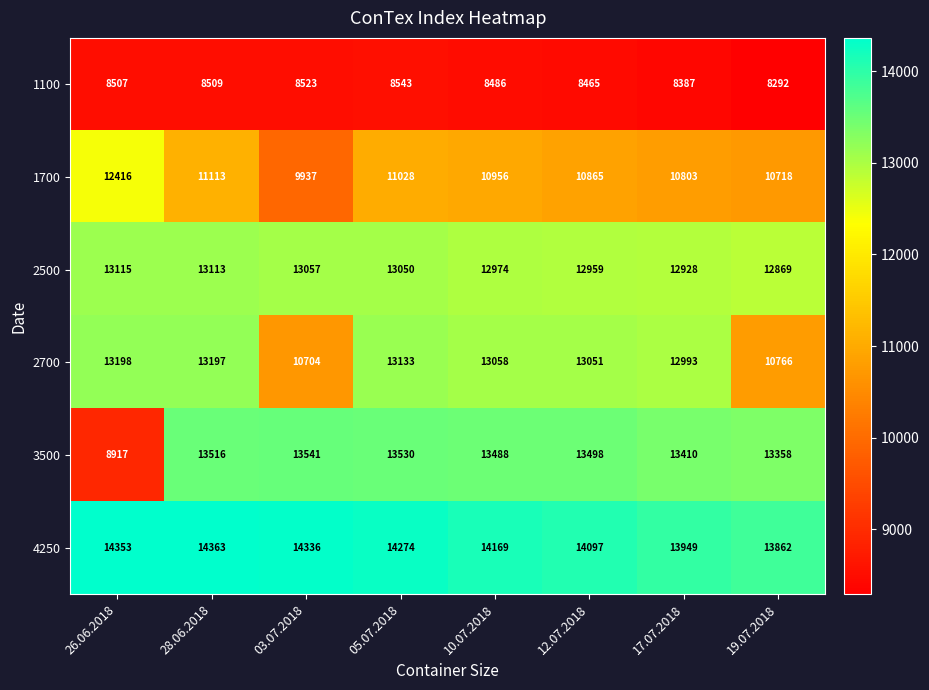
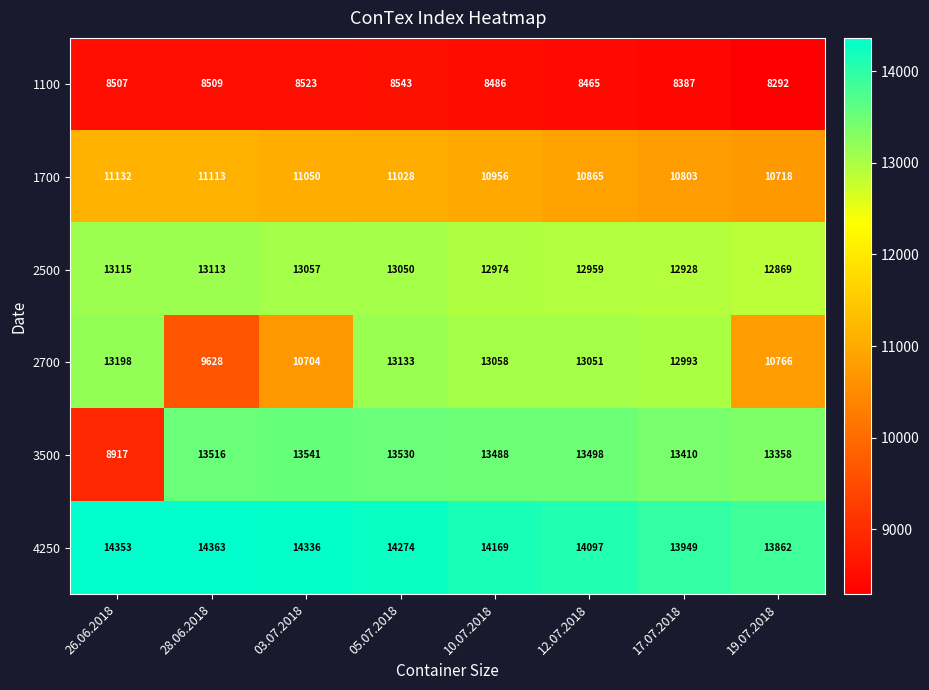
1700, 26.06.2018: 12416 -> 11132
1700, 03.07.2018: 9937 -> 11050
2700, 28.06.2018: 13197 -> 9628
